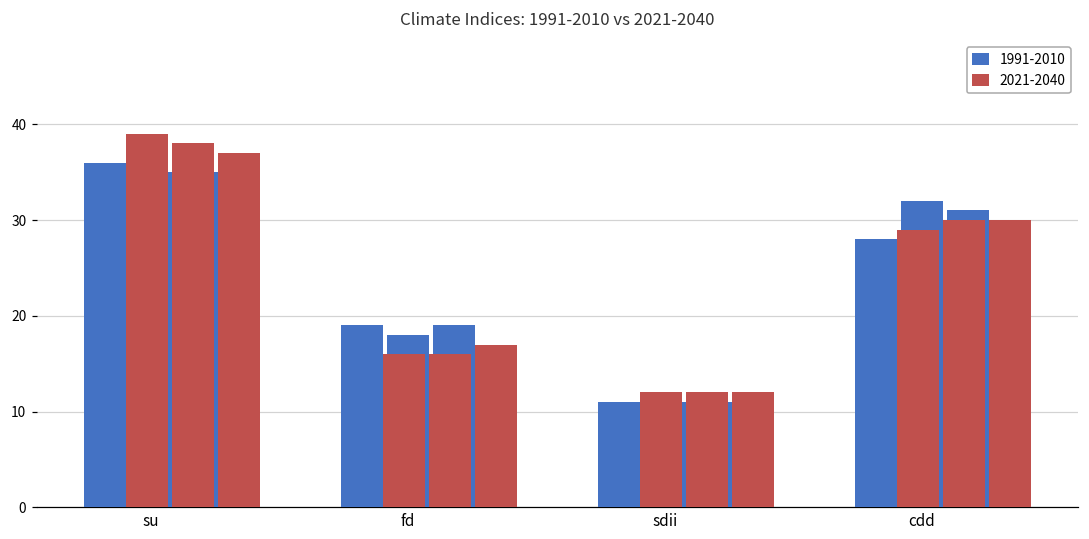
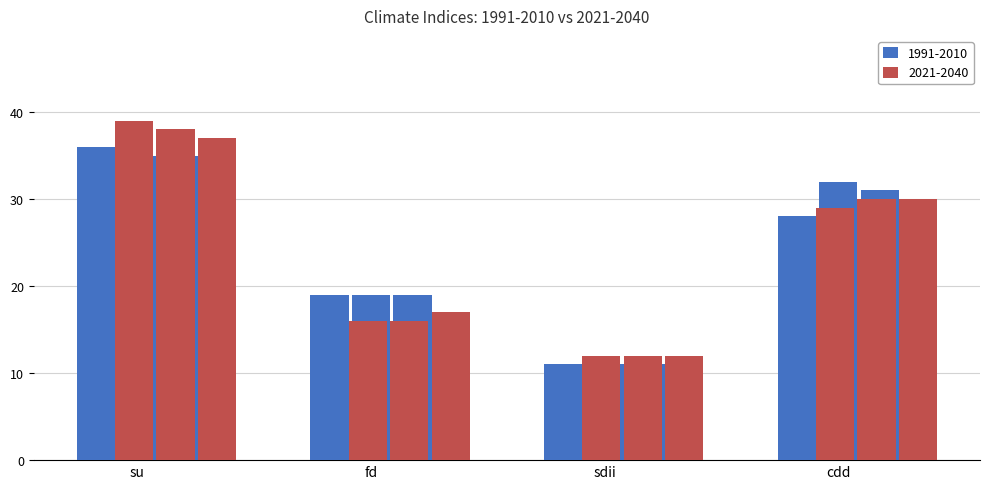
1991-2010, fd: 18 -> 19
